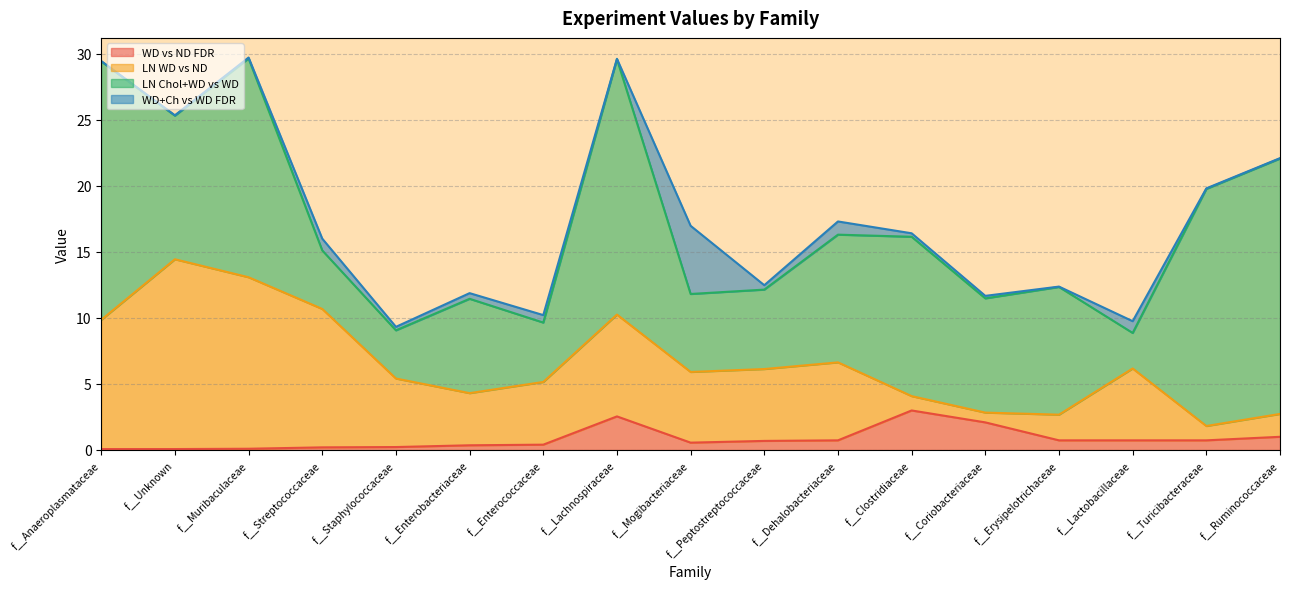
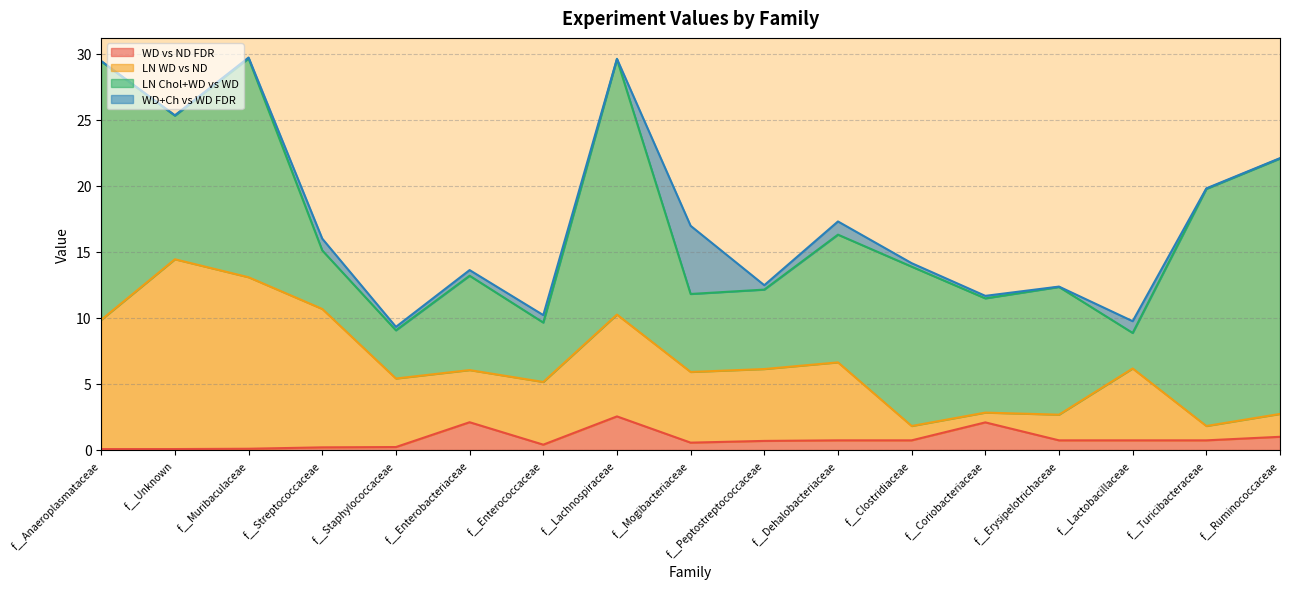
WD vs ND FDR, f__Enterobacteriaceae: 0.4 -> 2.1
WD vs ND FDR, f__Clostridiaceae: 3.0 -> 0.7
